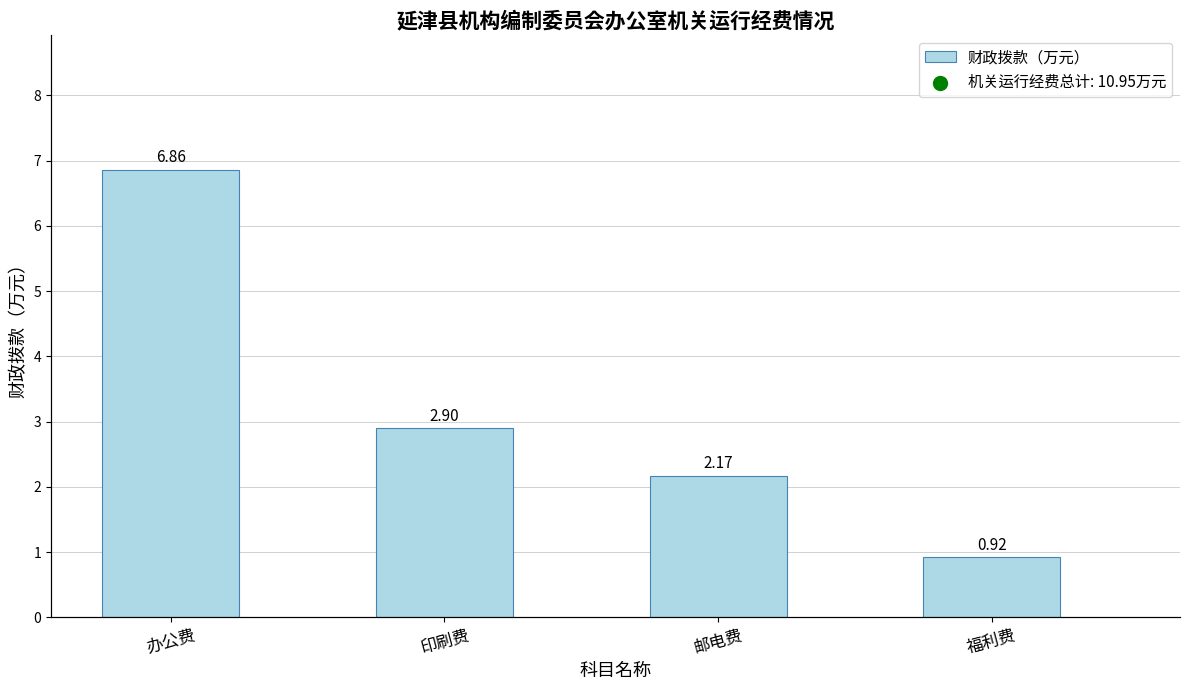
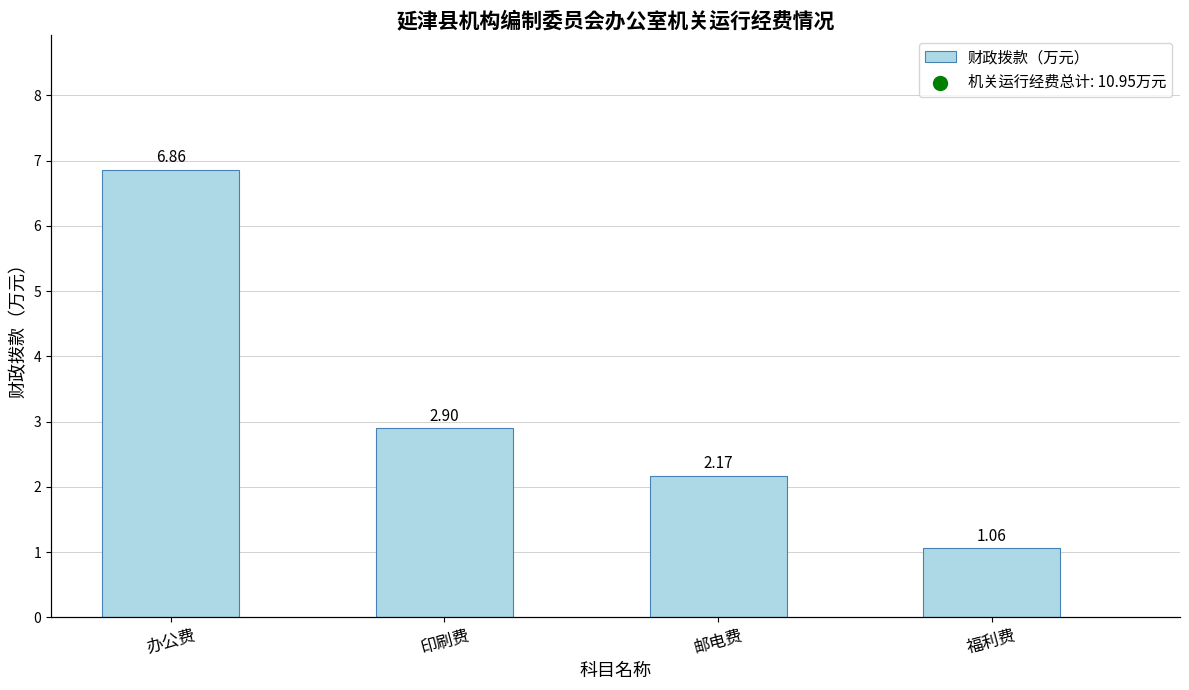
财政拨款（万元）, 福利费: 0.92 -> 1.06
